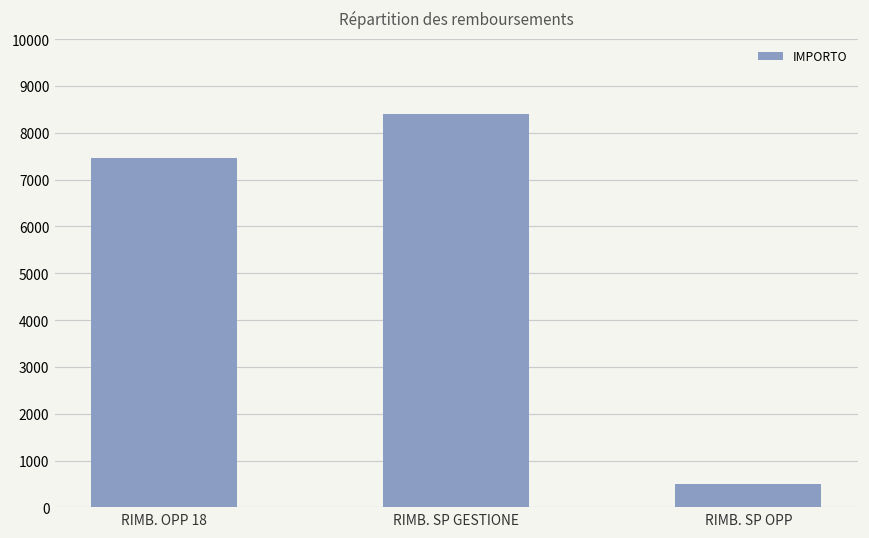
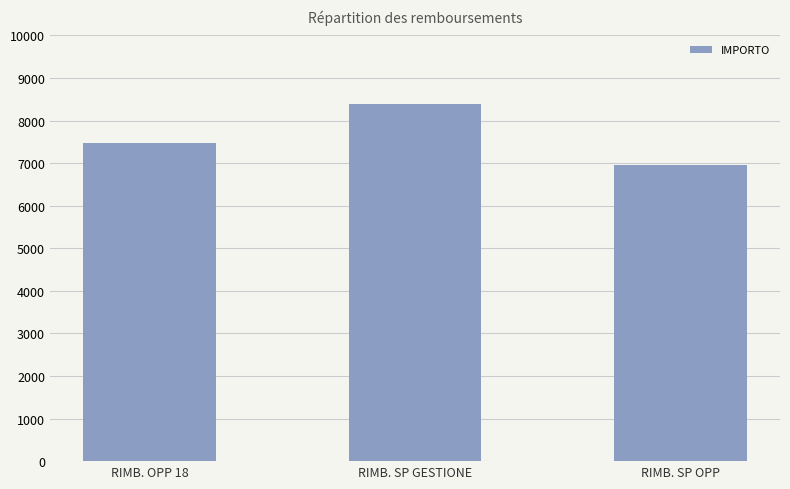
RIMB. SP OPP: 500 -> 7000
